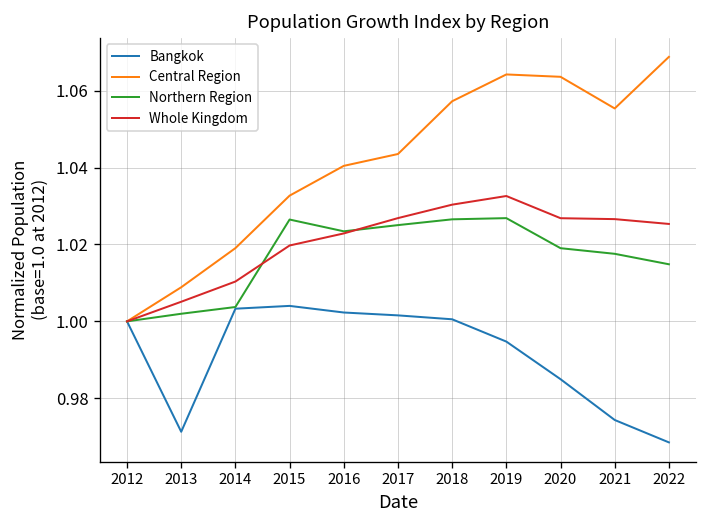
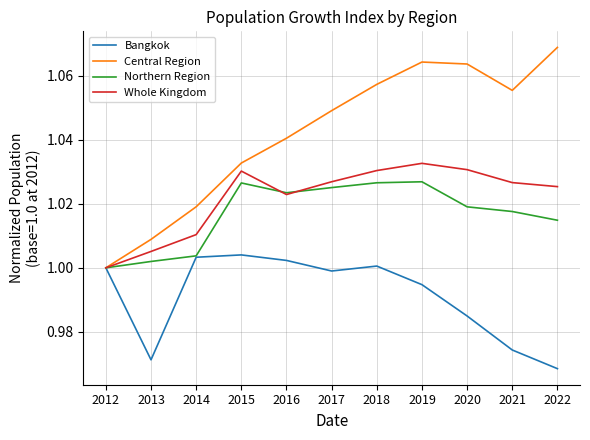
Whole Kingdom, 2015: 1.020 -> 1.030
Bangkok, 2017: 1.002 -> 0.999
Central Region, 2017: 1.044 -> 1.049
Whole Kingdom, 2020: 1.027 -> 1.031
